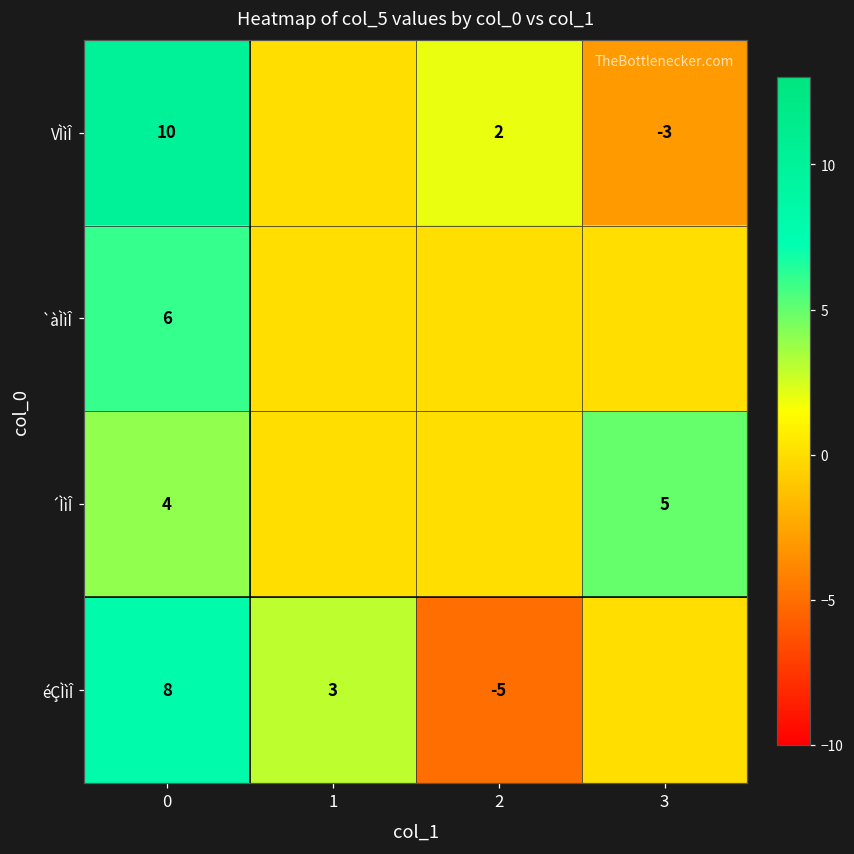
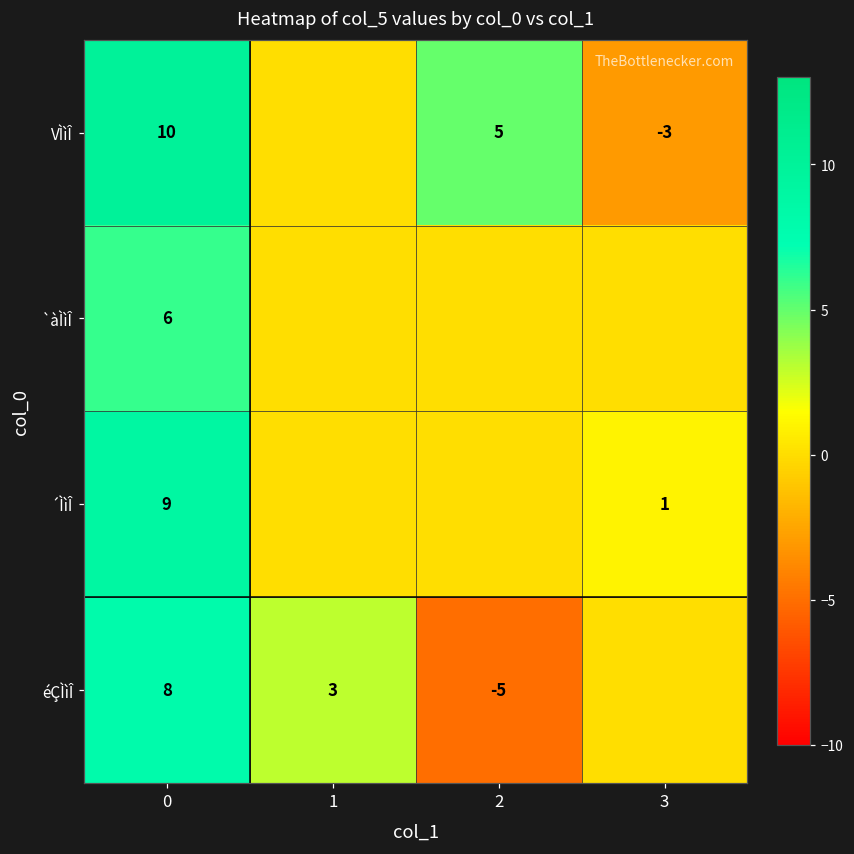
VÌìÎ, 2: 2 -> 5
´ÌìÎ, 0: 4 -> 9
´ÌìÎ, 3: 5 -> 1
